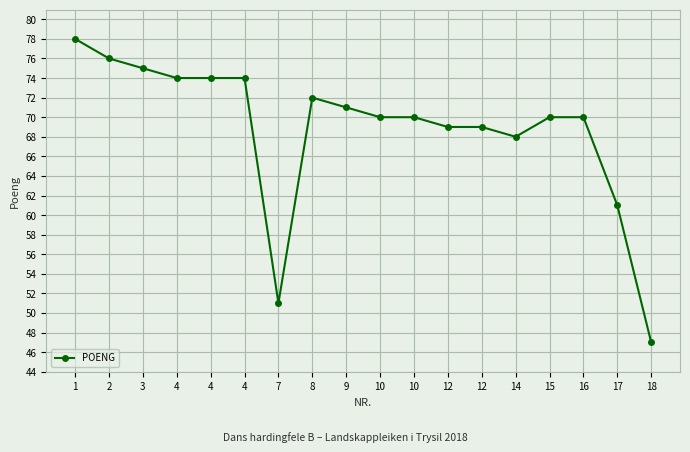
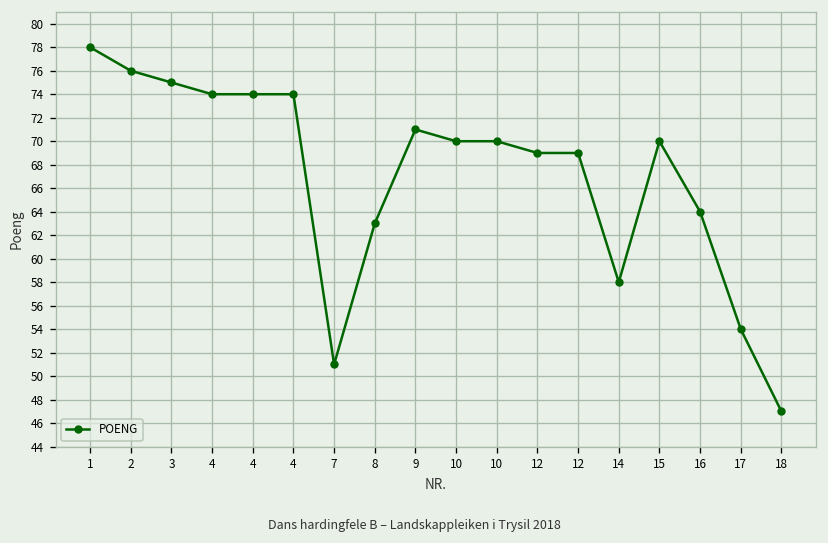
8: 72 -> 63
14: 68 -> 58
16: 70 -> 64
17: 61 -> 54
